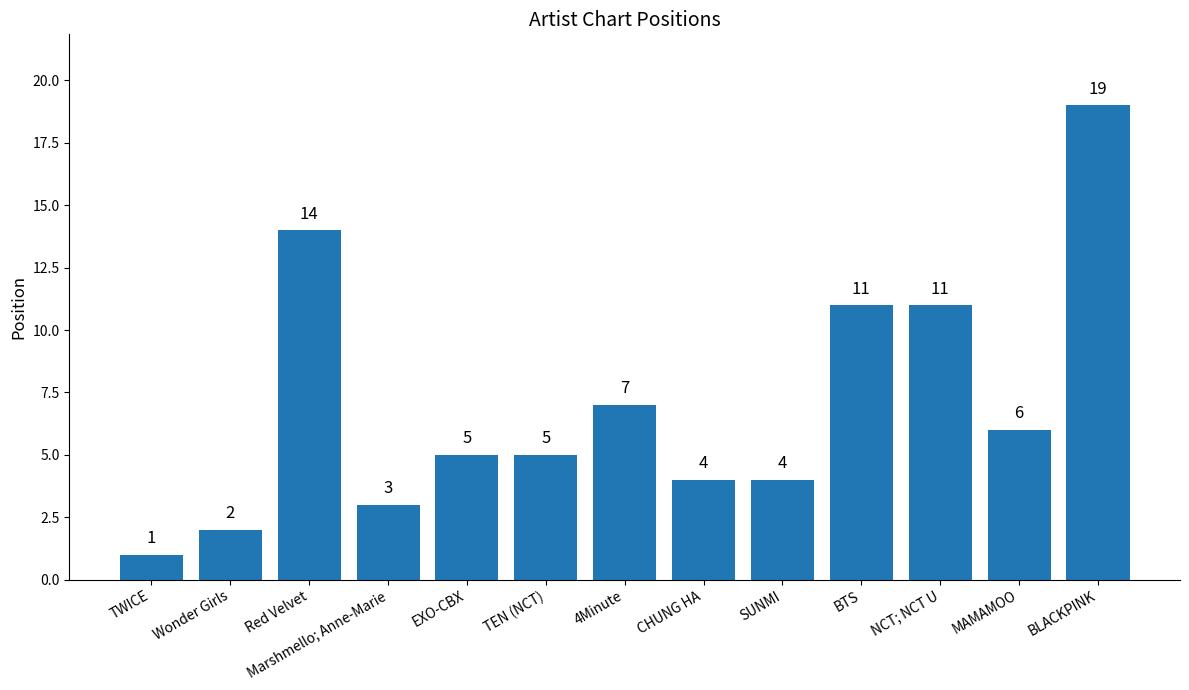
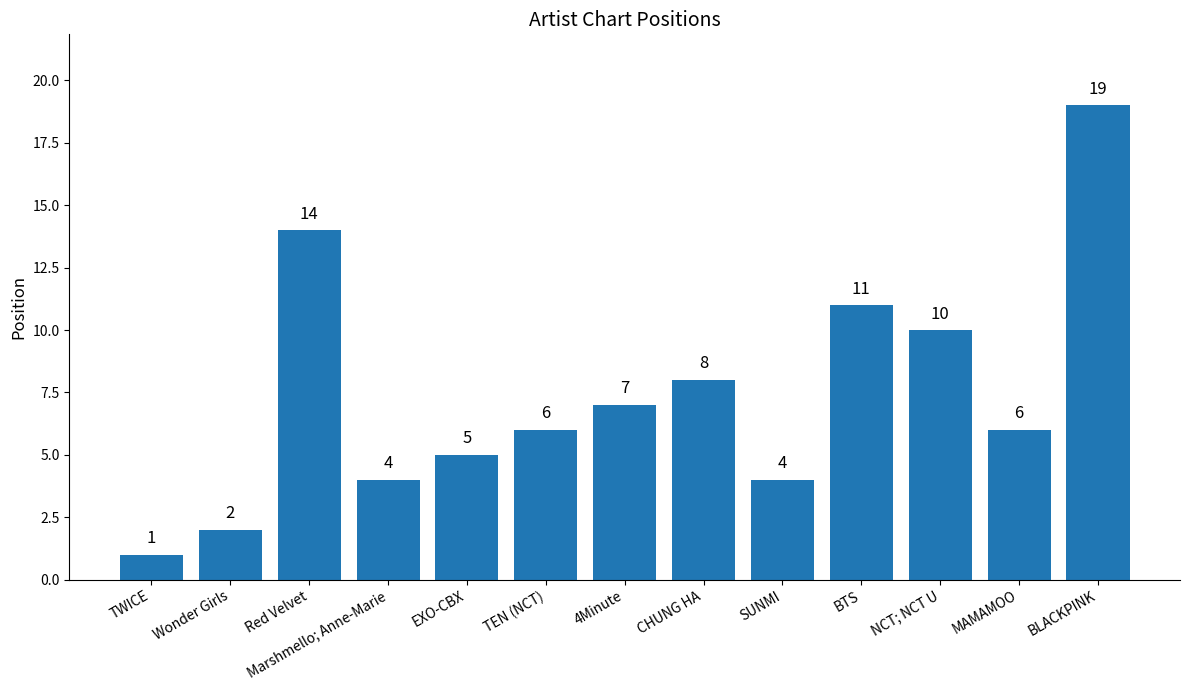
Marshmello; Anne-Marie: 3 -> 4
TEN (NCT): 5 -> 6
CHUNG HA: 4 -> 8
NCT; NCT U: 11 -> 10
